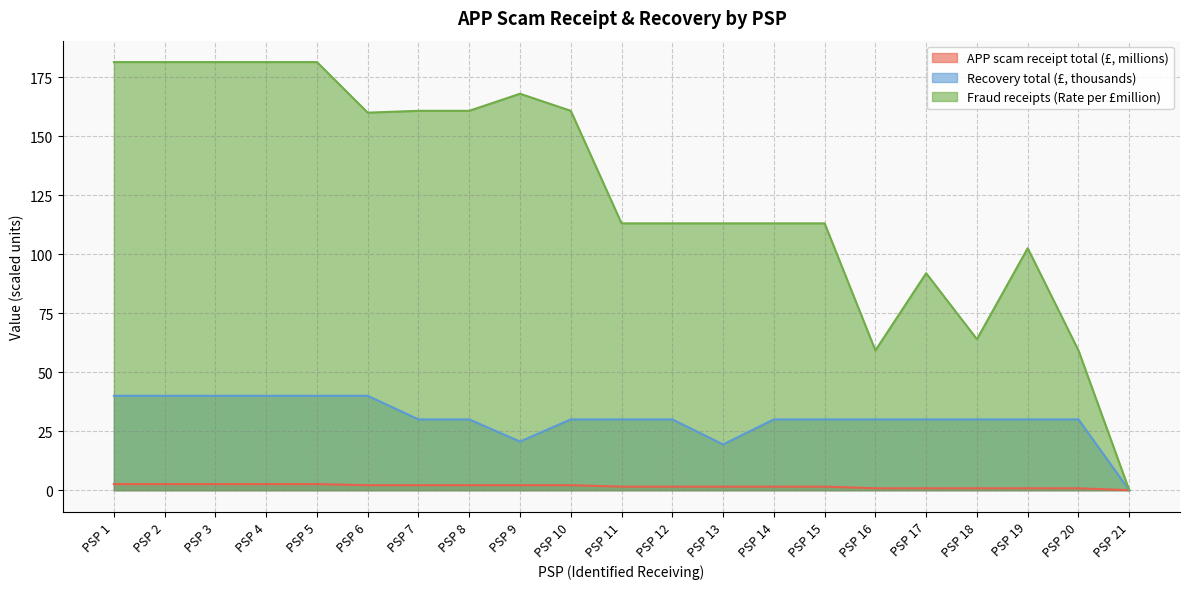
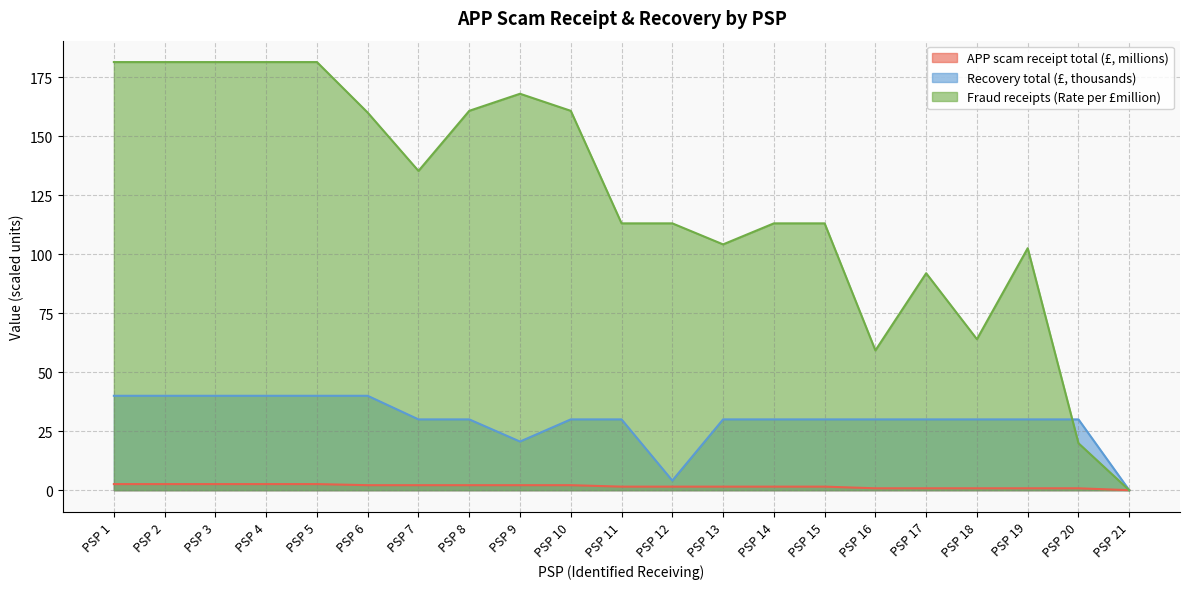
Fraud receipts (Rate per £million), PSP 7: 161 -> 135
Recovery total (£, thousands), PSP 12: 30 -> 4
Recovery total (£, thousands), PSP 13: 19 -> 30
Fraud receipts (Rate per £million), PSP 13: 113 -> 104
Fraud receipts (Rate per £million), PSP 20: 59 -> 20
